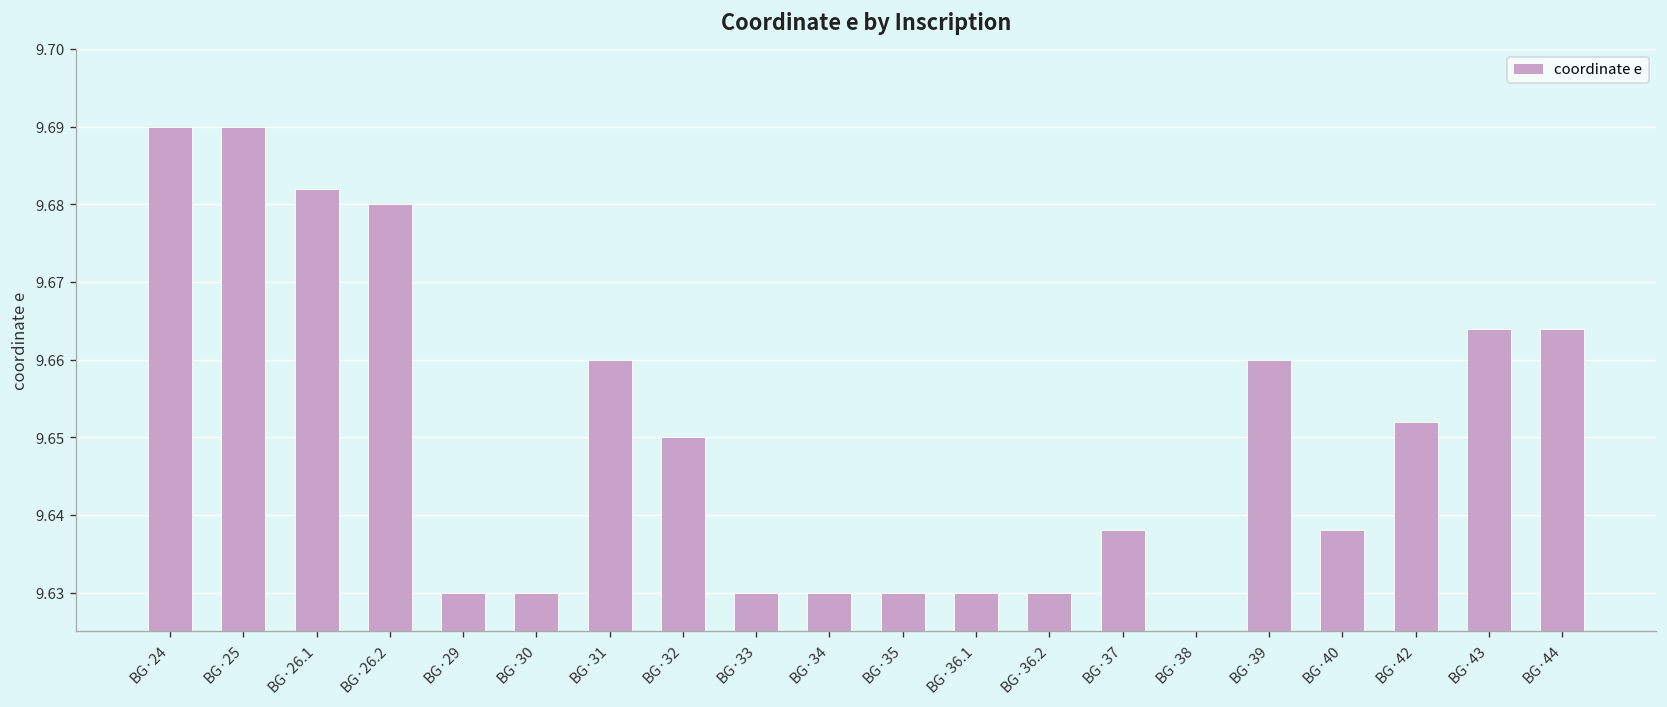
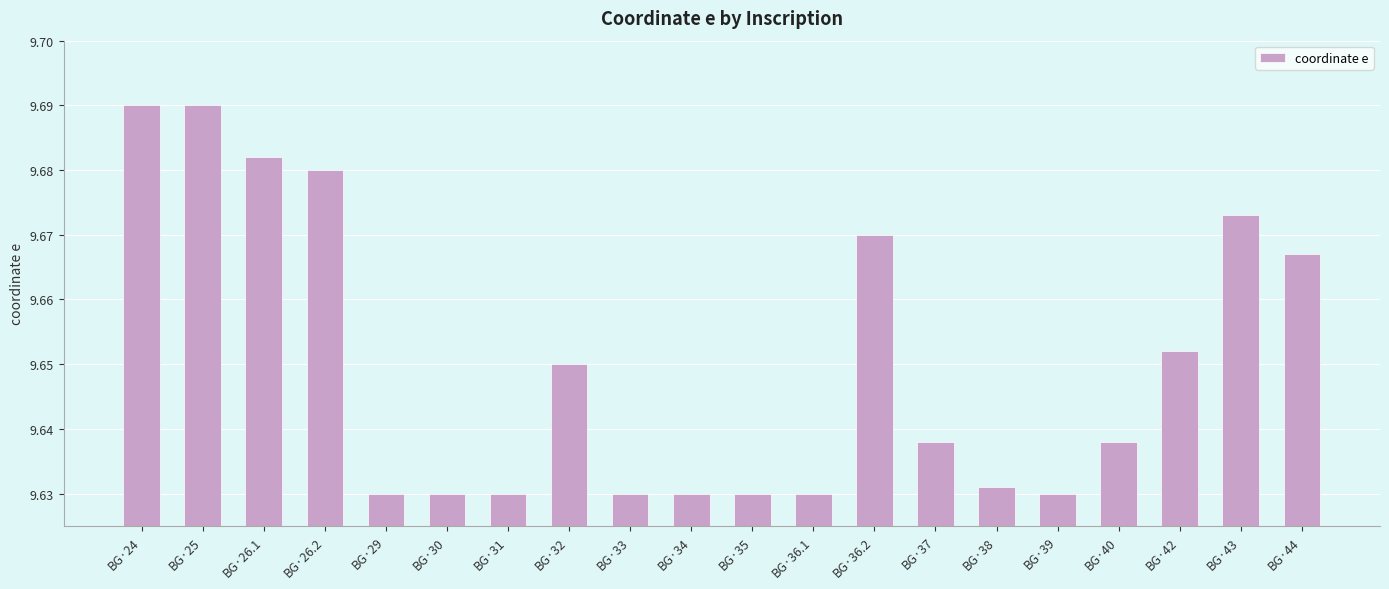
BG·31: 9.66 -> 9.63
BG·36.2: 9.63 -> 9.67
BG·38: 9.625 -> 9.631
BG·39: 9.66 -> 9.63
BG·43: 9.664 -> 9.673
BG·44: 9.664 -> 9.667
